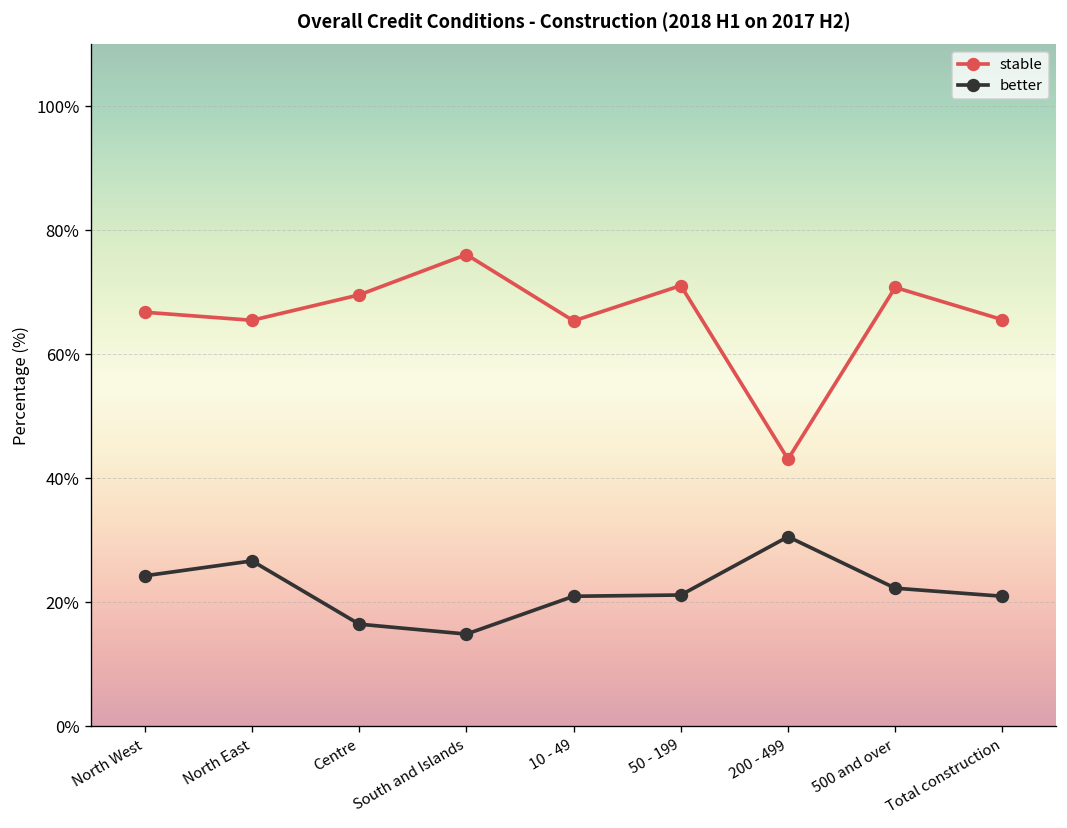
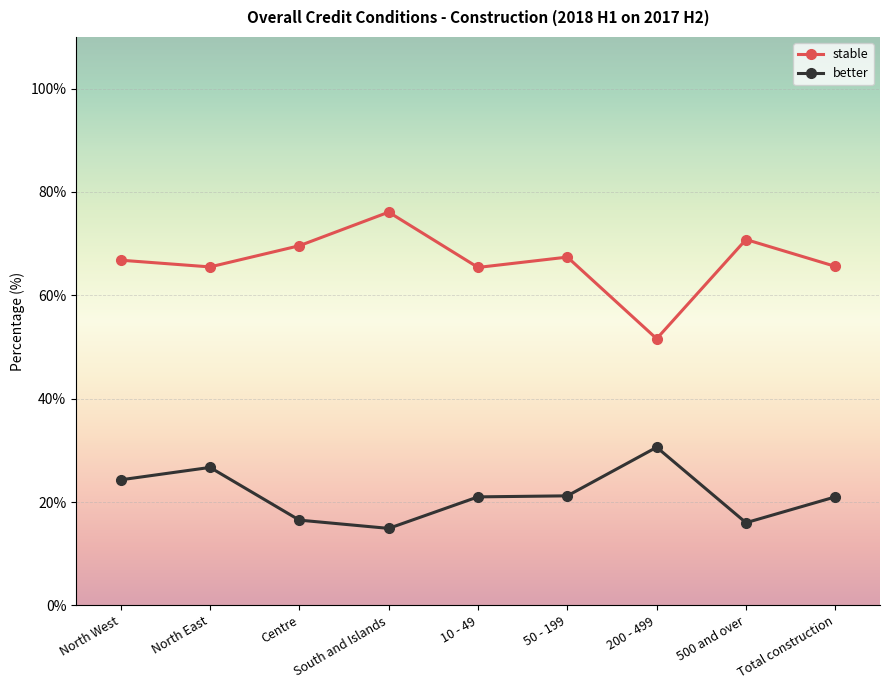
stable, 50 - 199: 71% -> 67%
stable, 200 - 499: 43% -> 52%
better, 500 and over: 22% -> 16%
